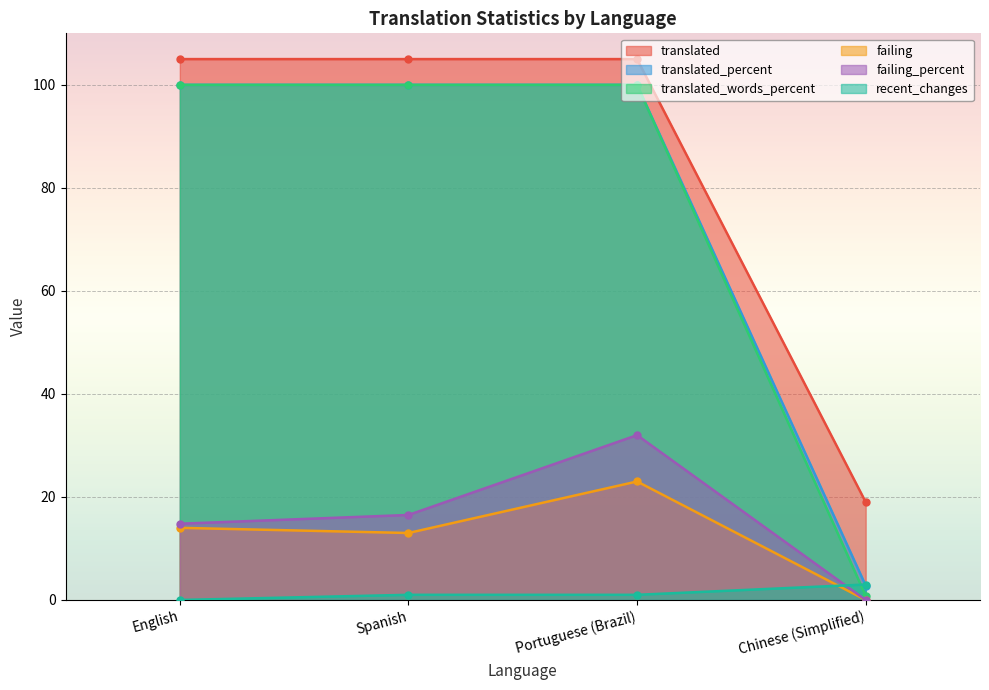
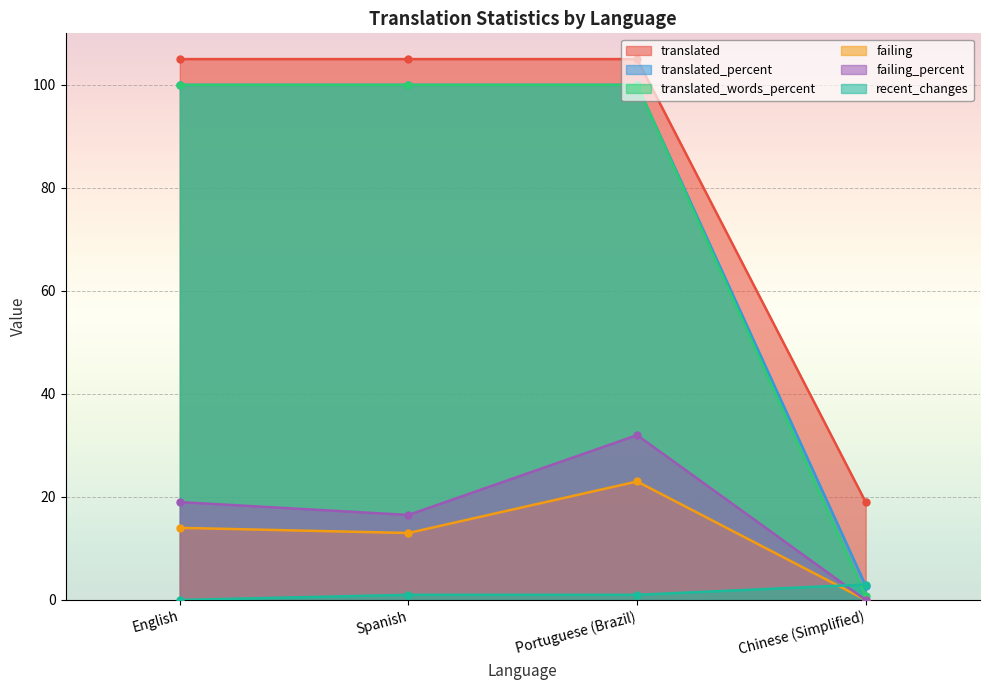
failing_percent, English: 15 -> 19
